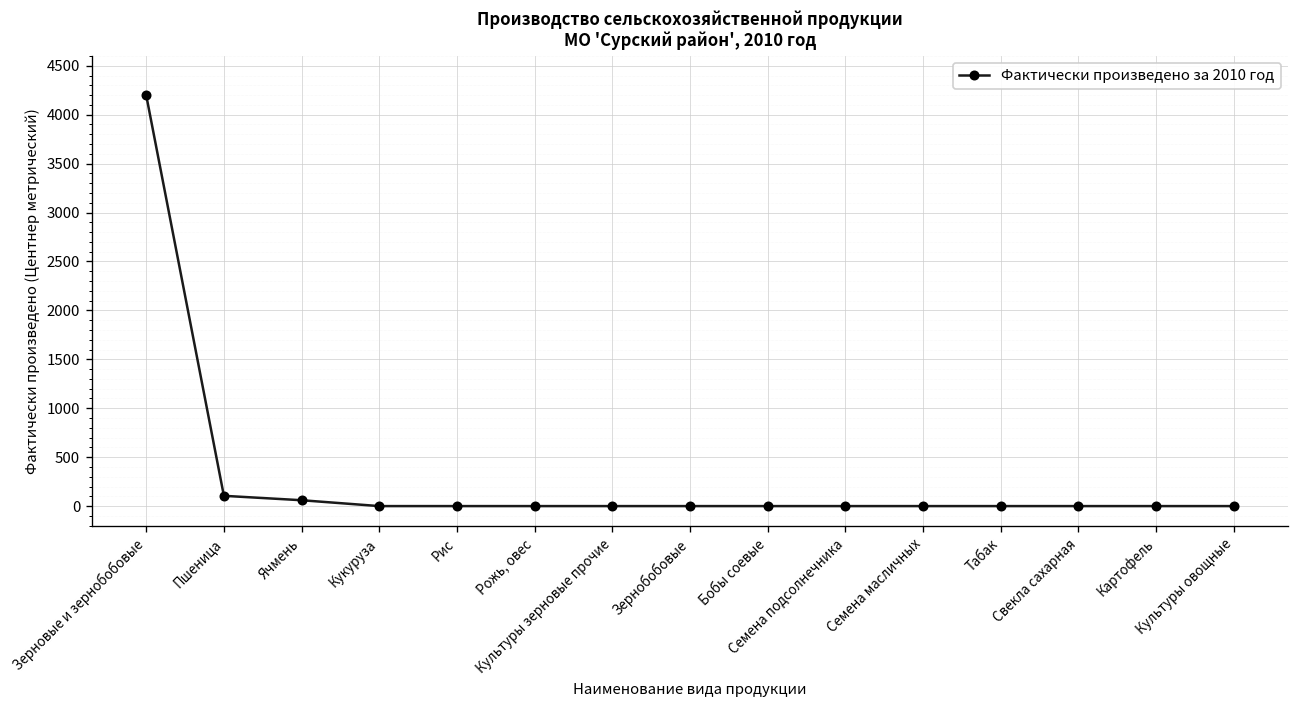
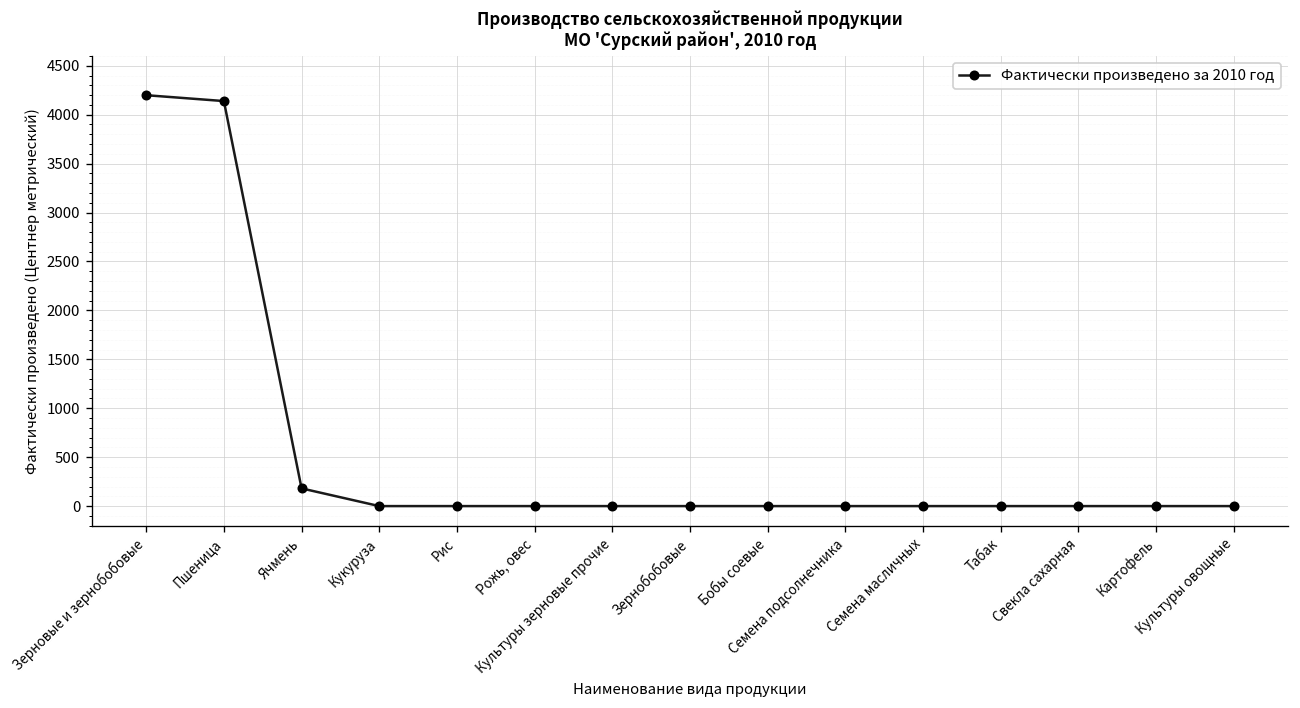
Пшеница: 100 -> 4100
Ячмень: 100 -> 200
